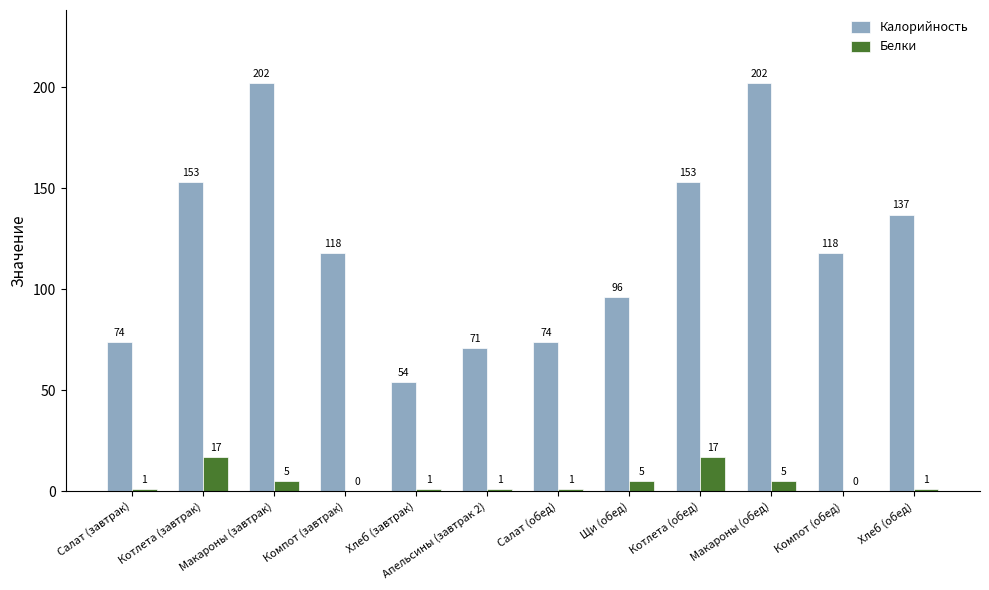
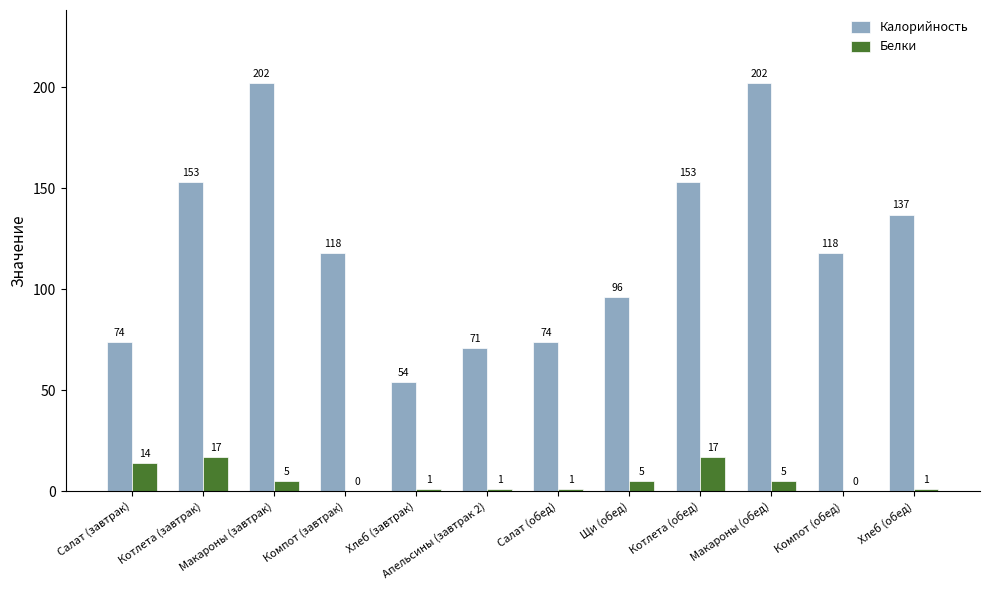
Белки, Салат (завтрак): 1 -> 14
